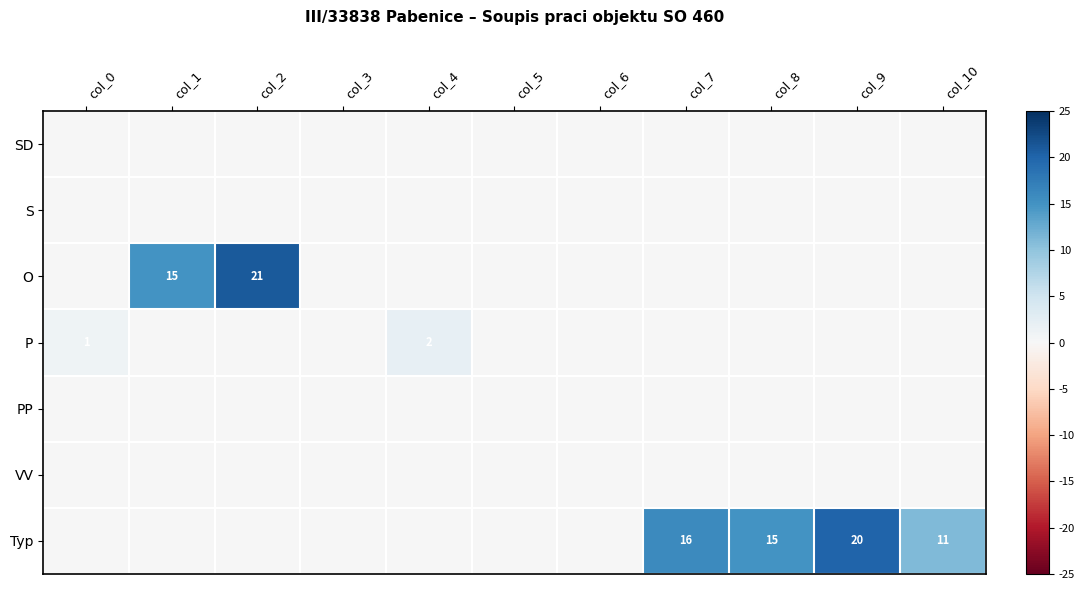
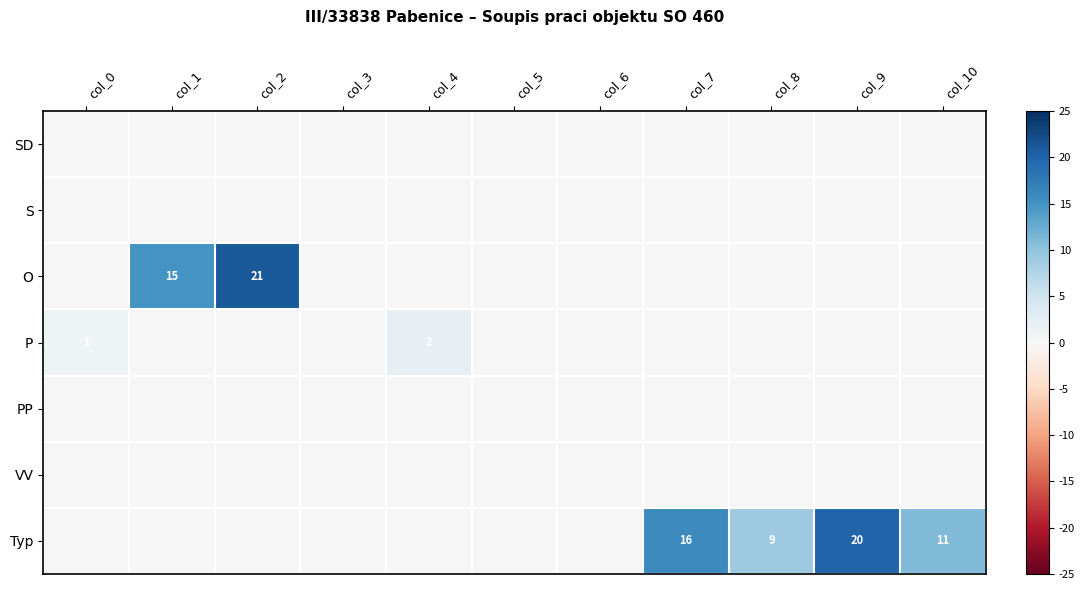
Typ, col_8: 15 -> 9
